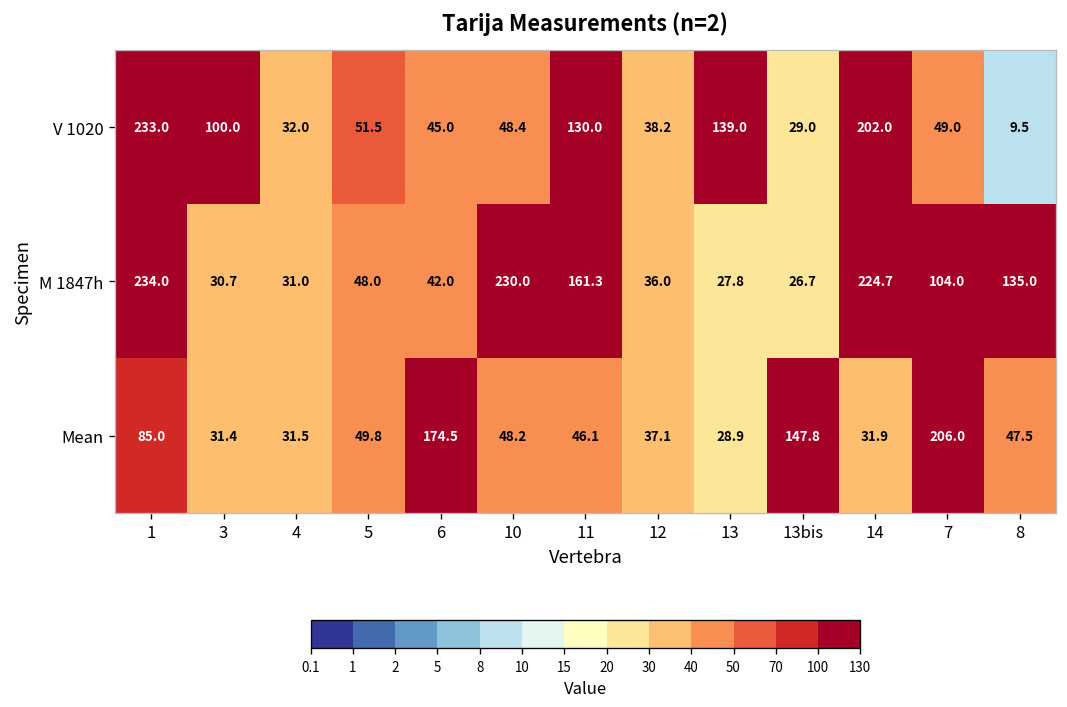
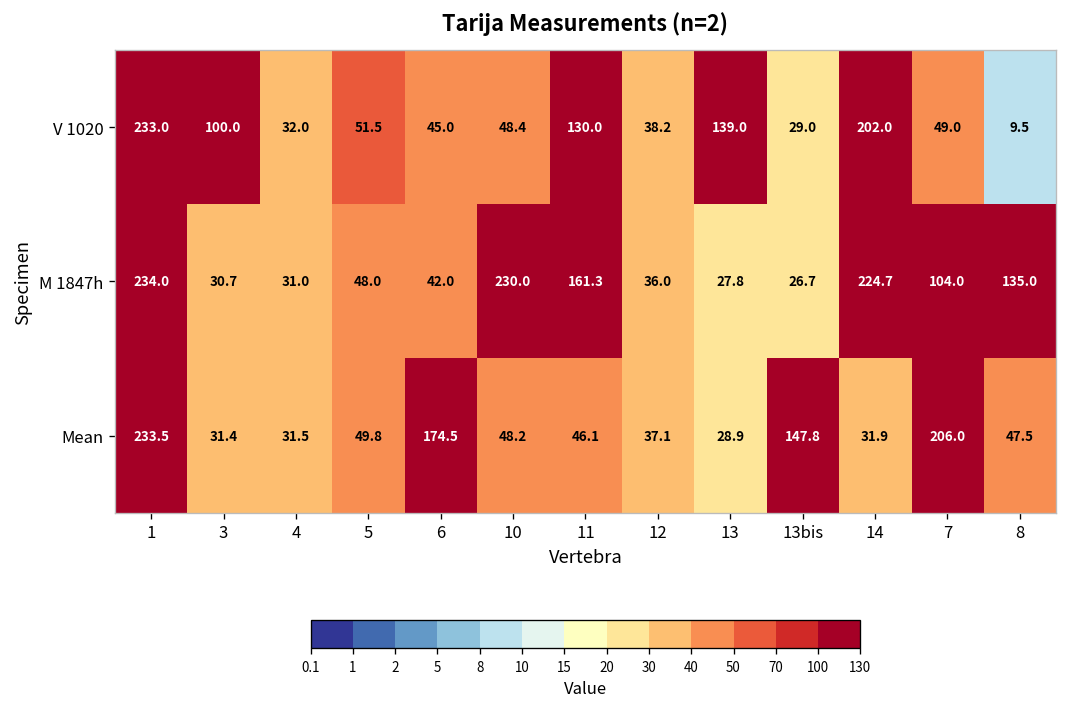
Mean, 1: 85.0 -> 233.5
